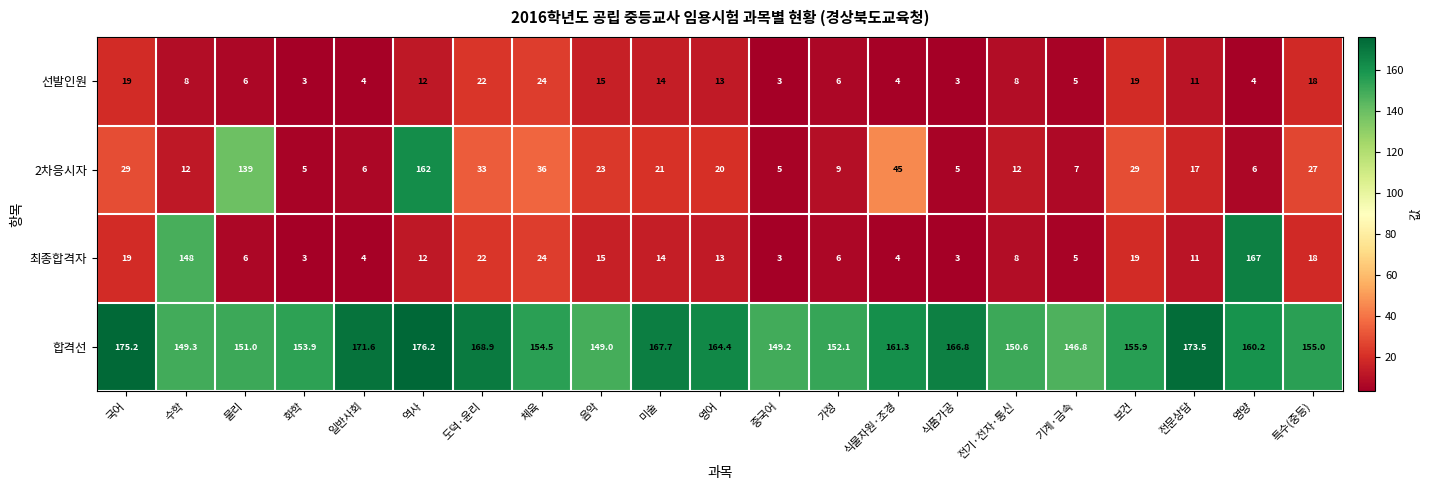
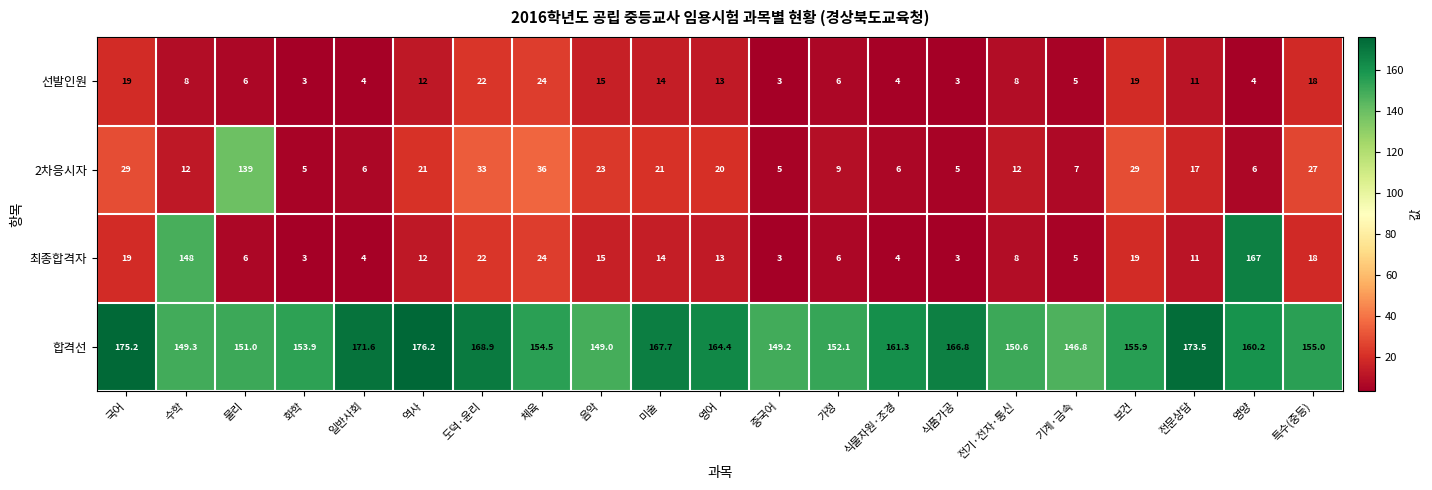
2차응시자, 역사: 162 -> 21
2차응시자, 식물자원·조경: 45 -> 6
